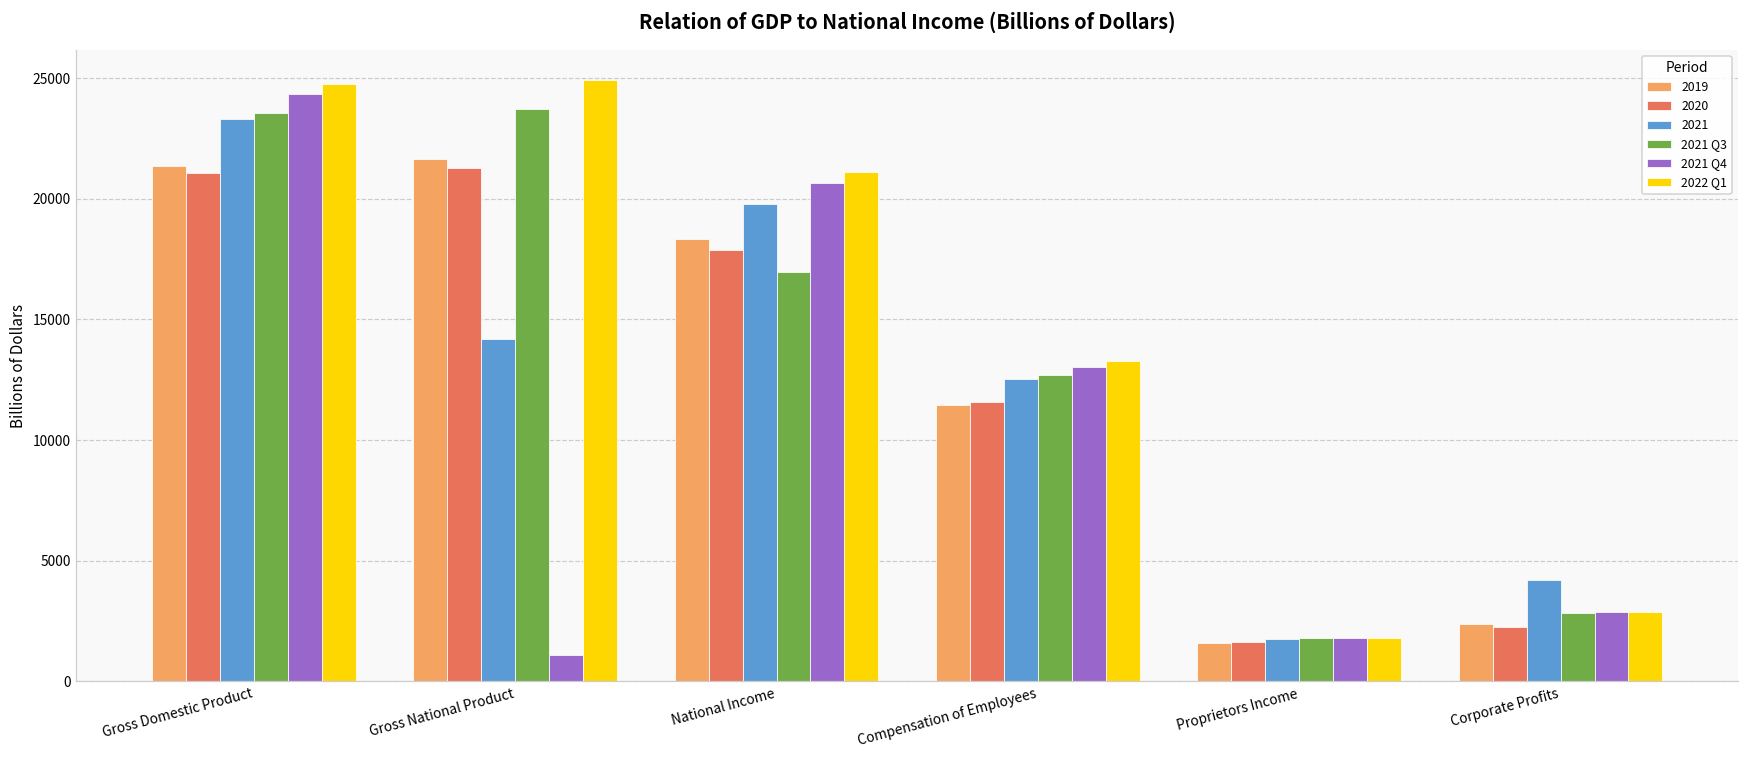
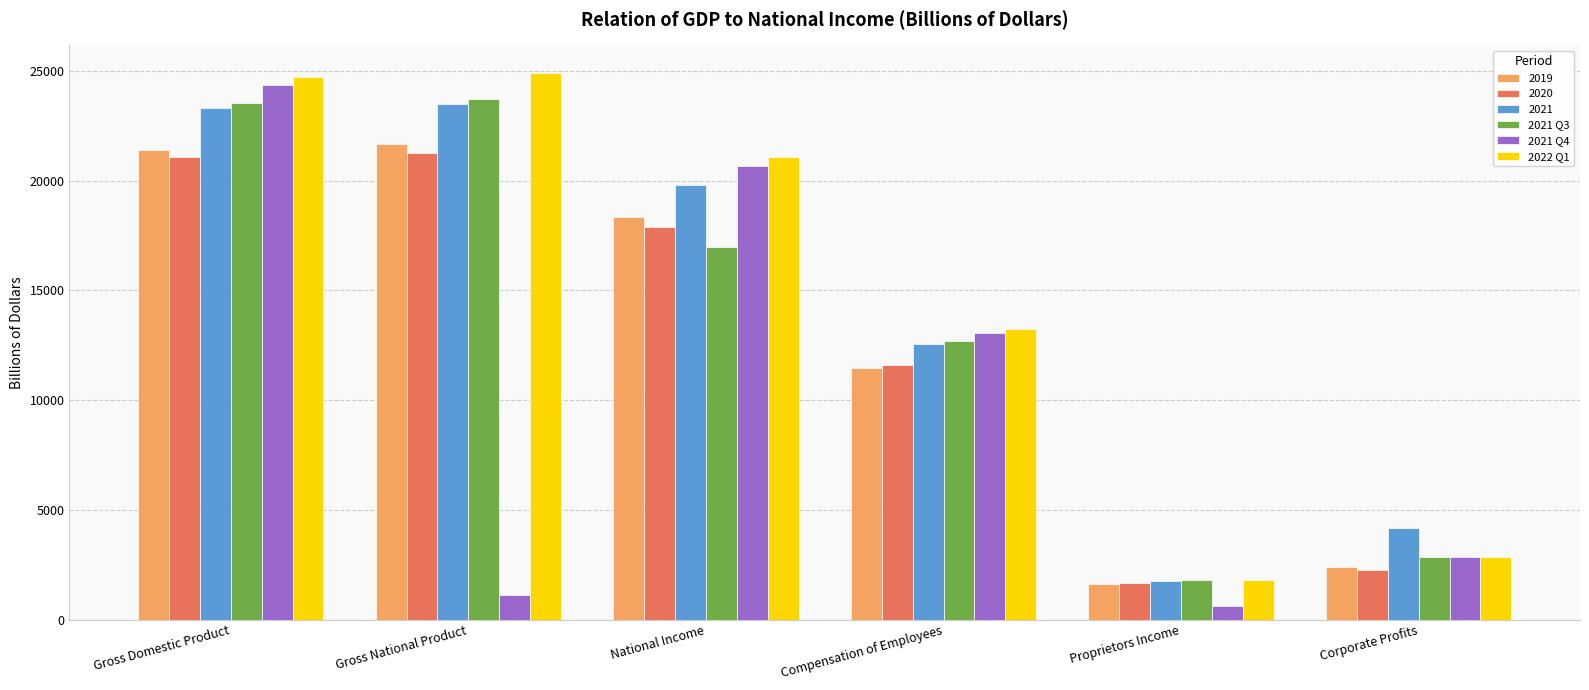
2021, Gross National Product: 14200 -> 23500
2021 Q4, Proprietors Income: 1800 -> 600
